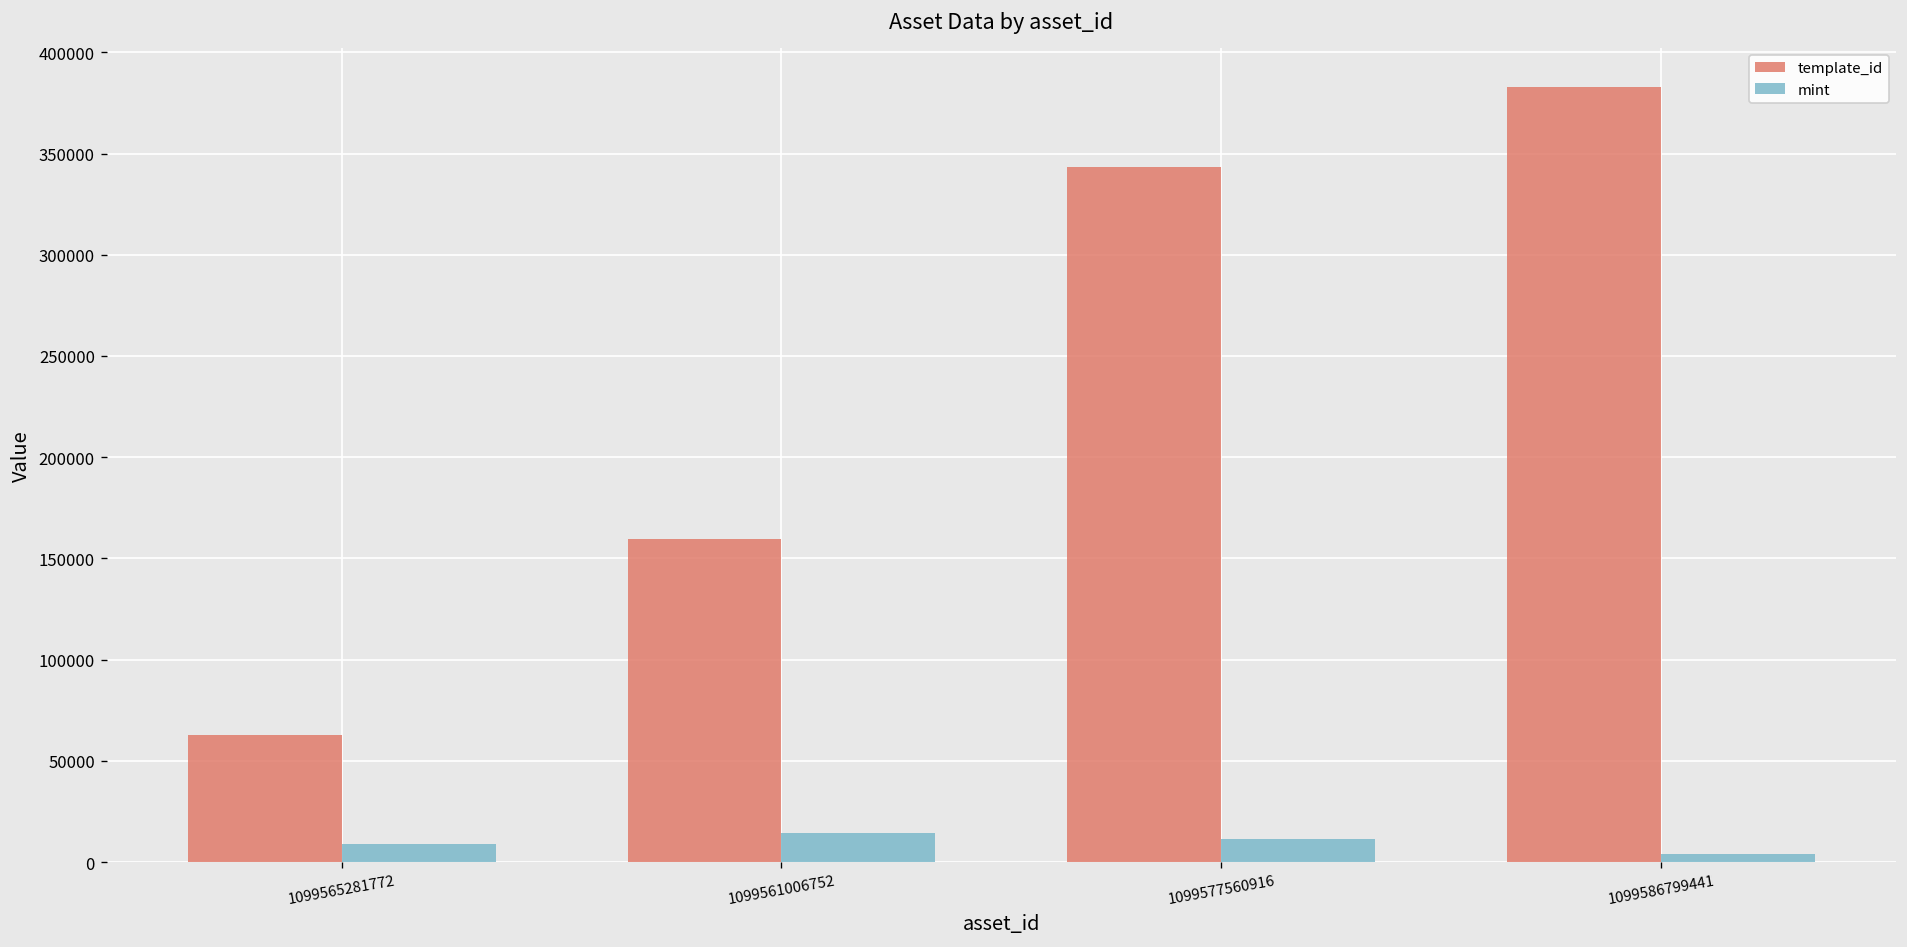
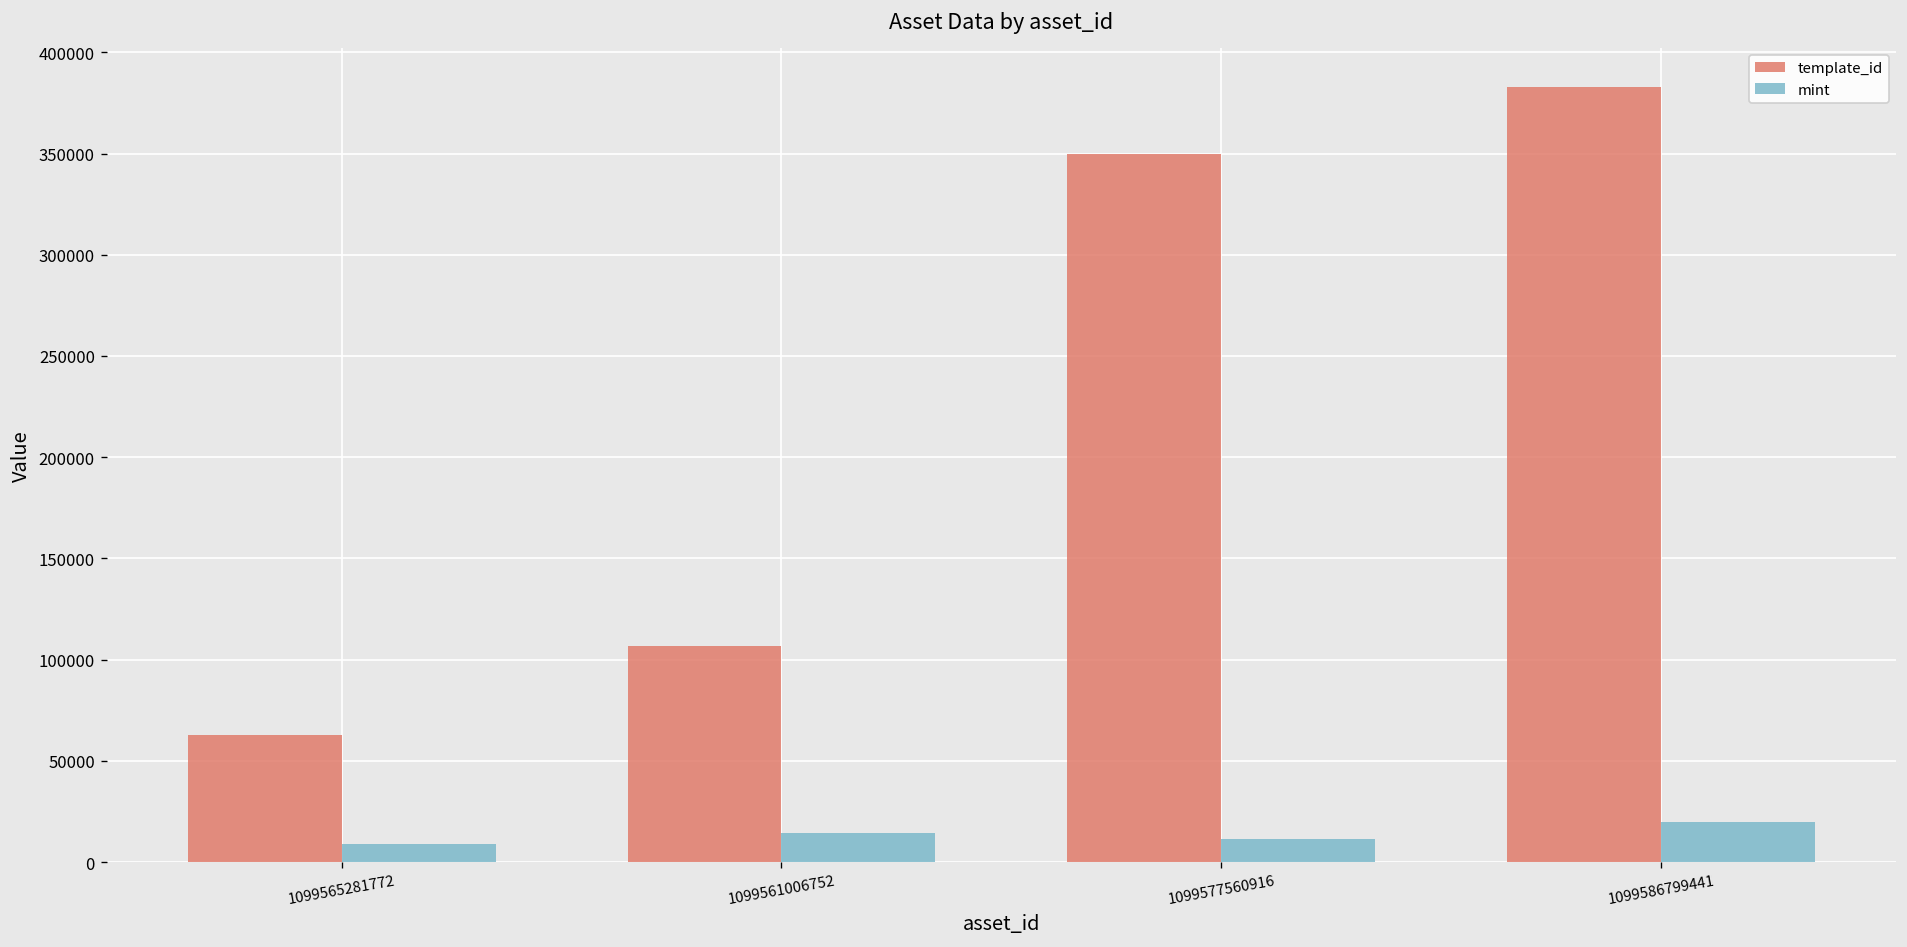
template_id, 1099561006752: 160000 -> 107000
template_id, 1099577560916: 343000 -> 350000
mint, 1099586799441: 4000 -> 20000
